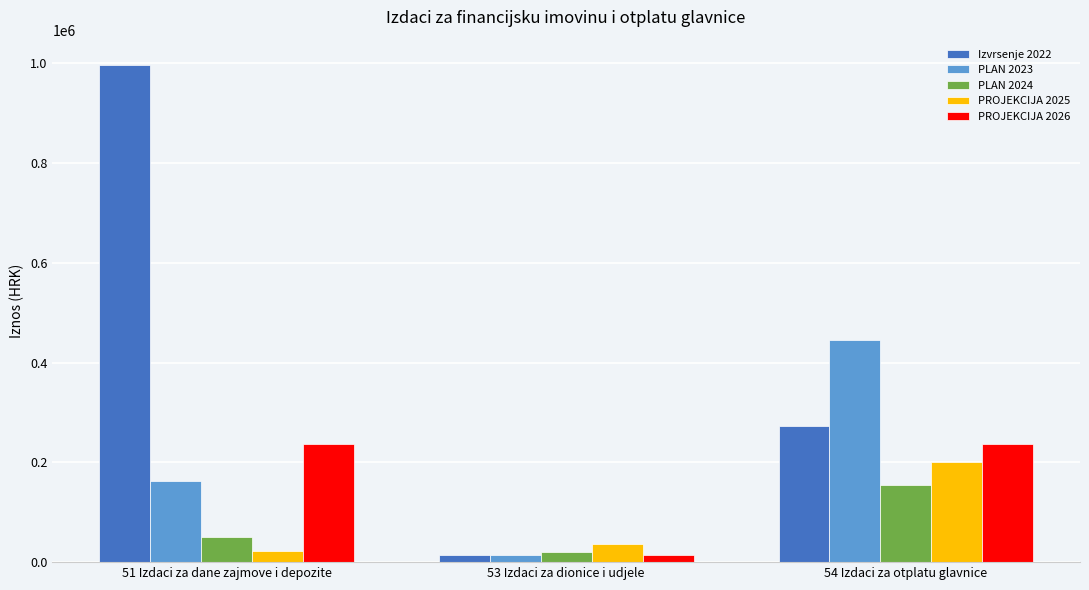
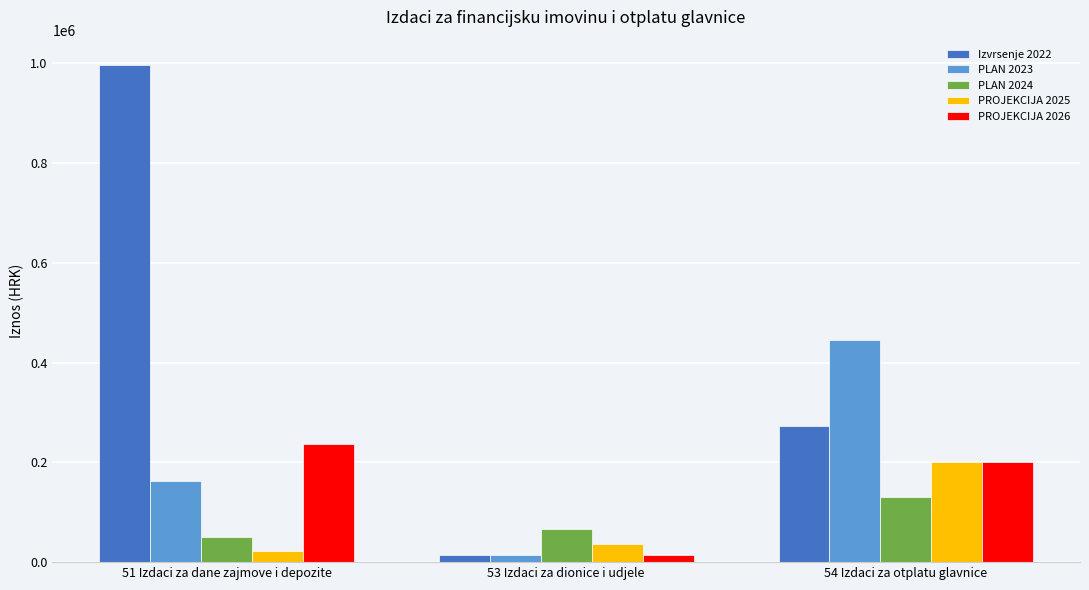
PLAN 2024, 53 Izdaci za dionice i udjele: 20000 -> 70000
PLAN 2024, 54 Izdaci za otplatu glavnice: 150000 -> 130000
PROJEKCIJA 2026, 54 Izdaci za otplatu glavnice: 240000 -> 200000
